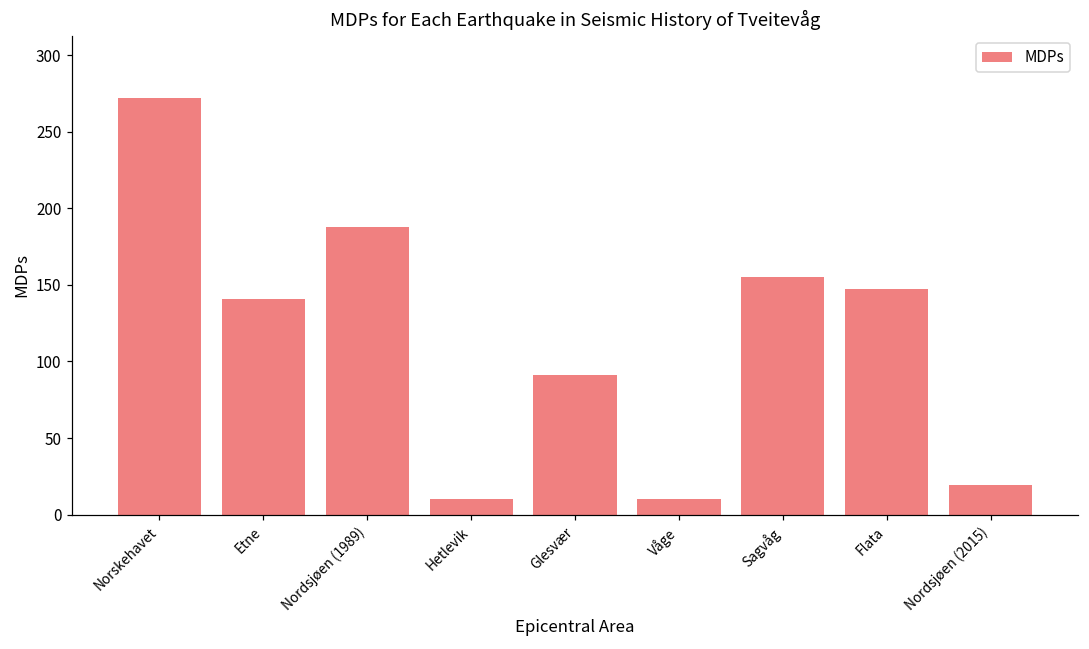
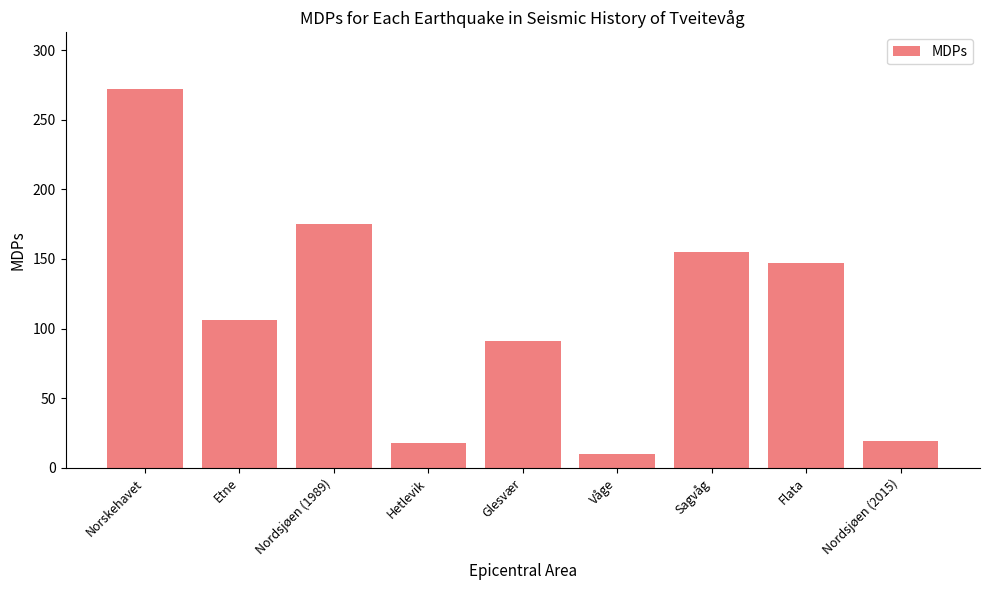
Etne: 141 -> 106
Nordsjøen (1989): 188 -> 175
Hetlevik: 10 -> 18
